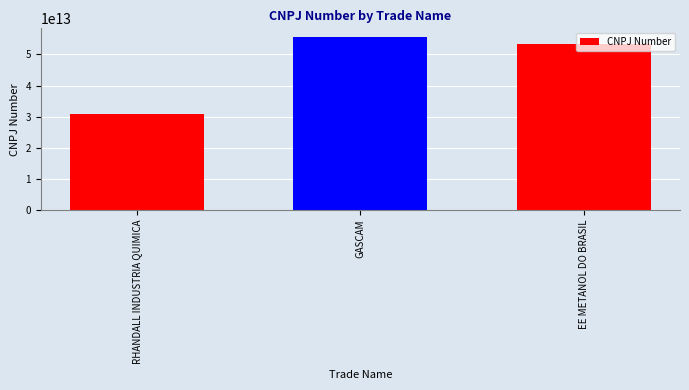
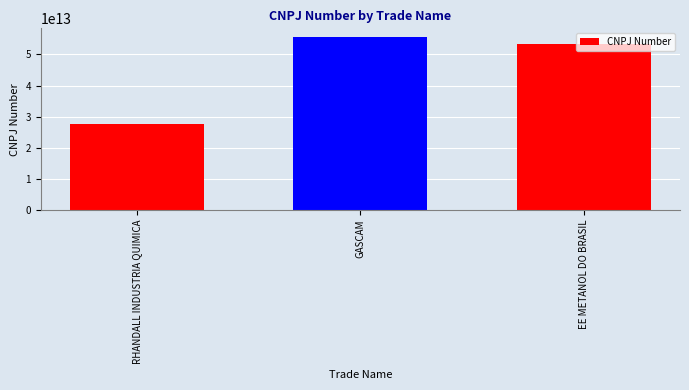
RHANDALL INDUSTRIA QUIMICA: 31000000000000 -> 28000000000000
